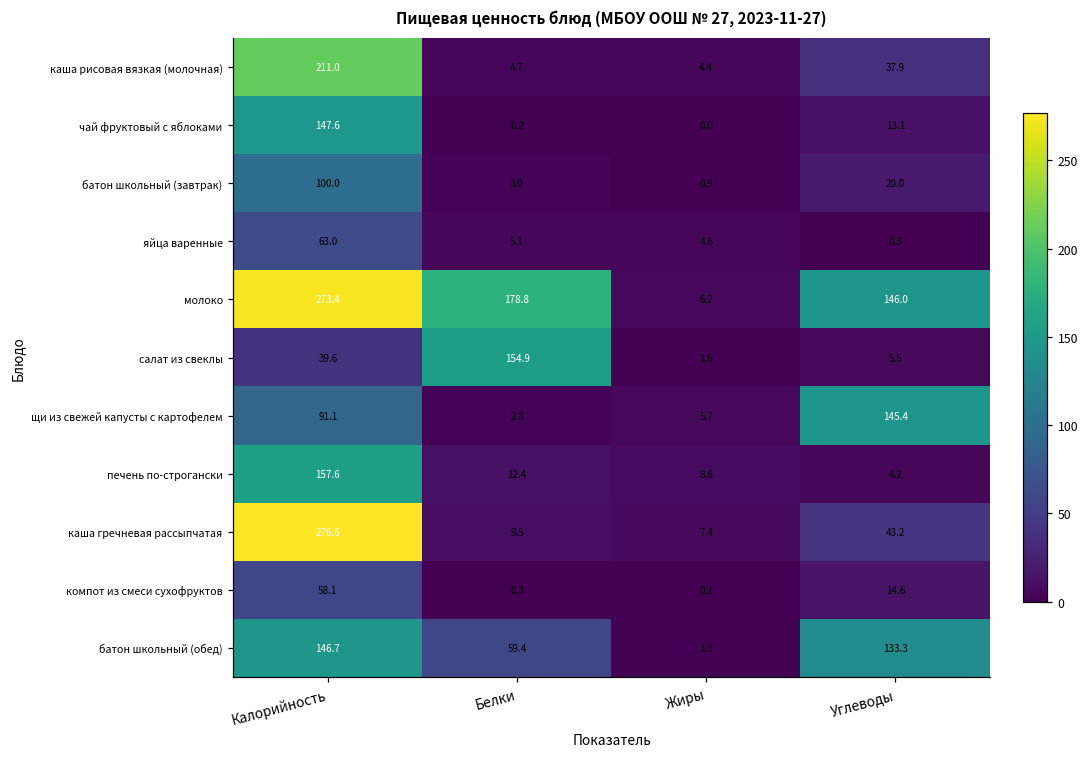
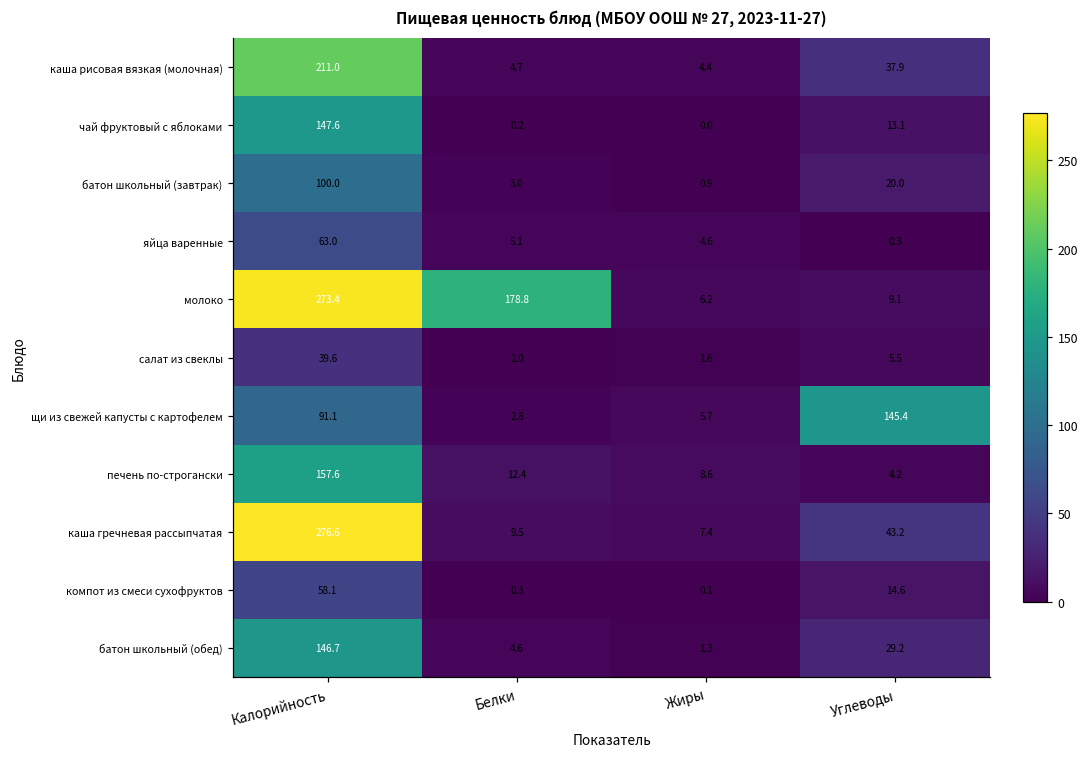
молоко, Углеводы: 146.0 -> 9.1
салат из свеклы, Белки: 154.9 -> 1.0
батон школьный (обед), Белки: 59.4 -> 4.6
батон школьный (обед), Углеводы: 133.3 -> 29.2
